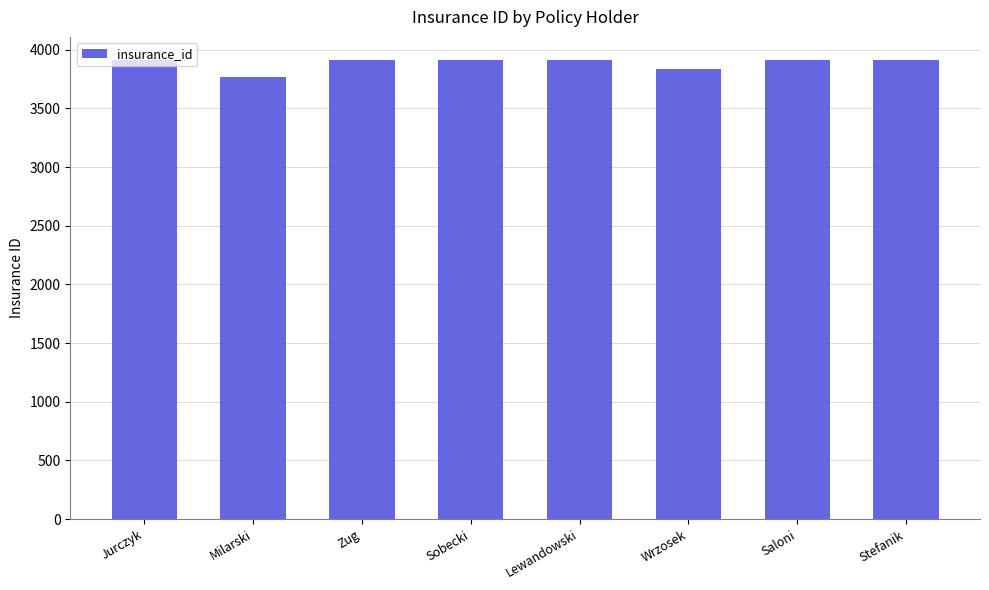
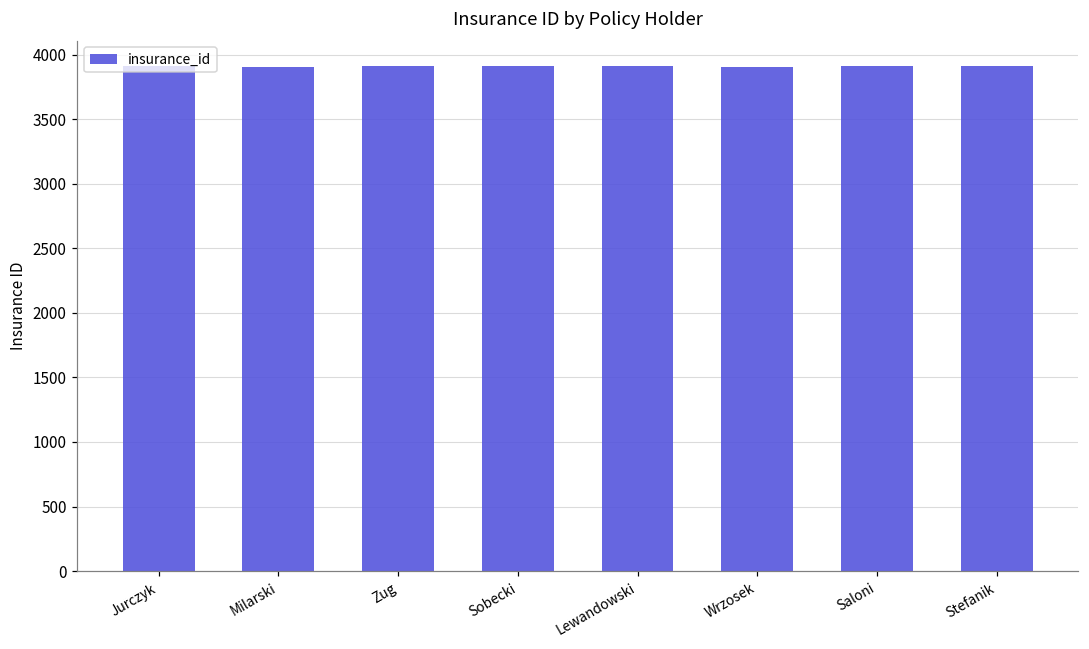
Milarski: 3770 -> 3910
Wrzosek: 3840 -> 3910
